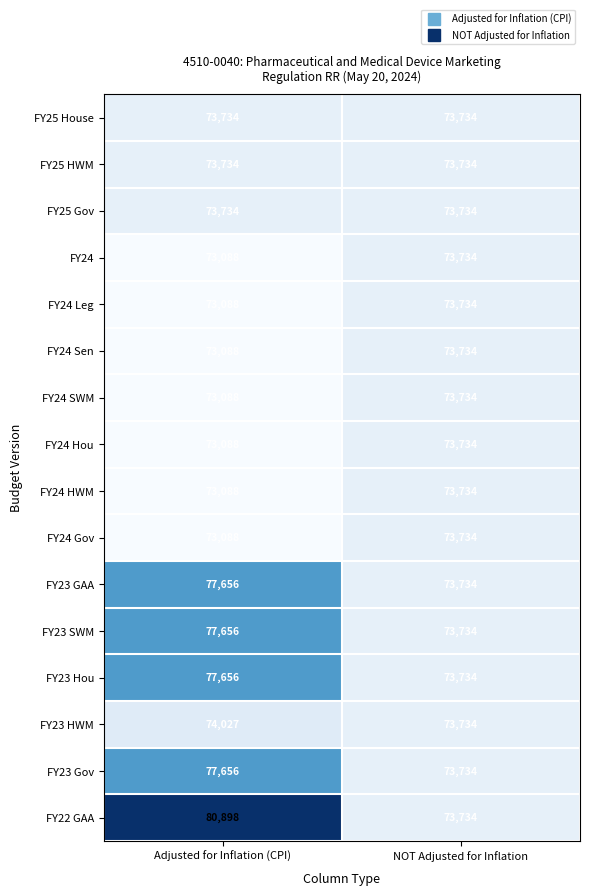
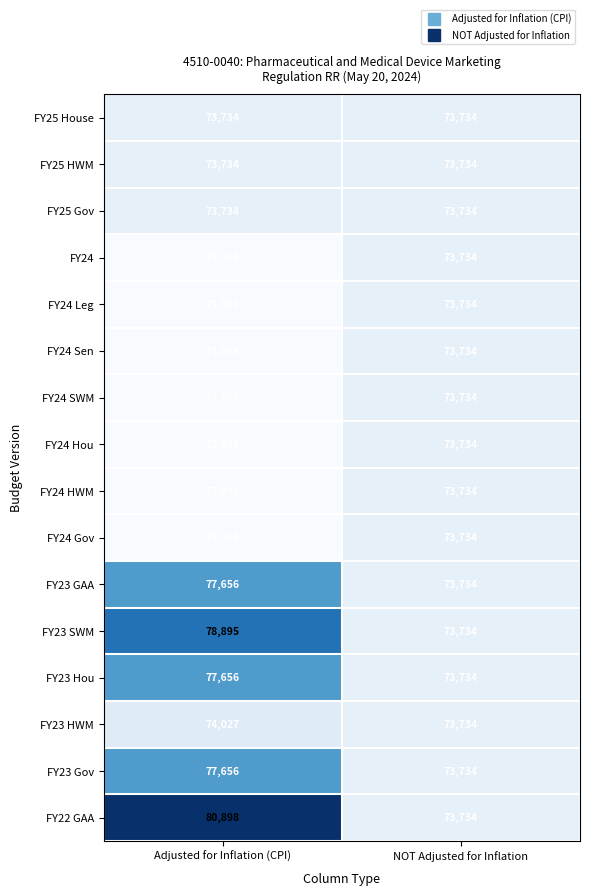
FY23 SWM, Adjusted for Inflation (CPI): 77,656 -> 78,895
